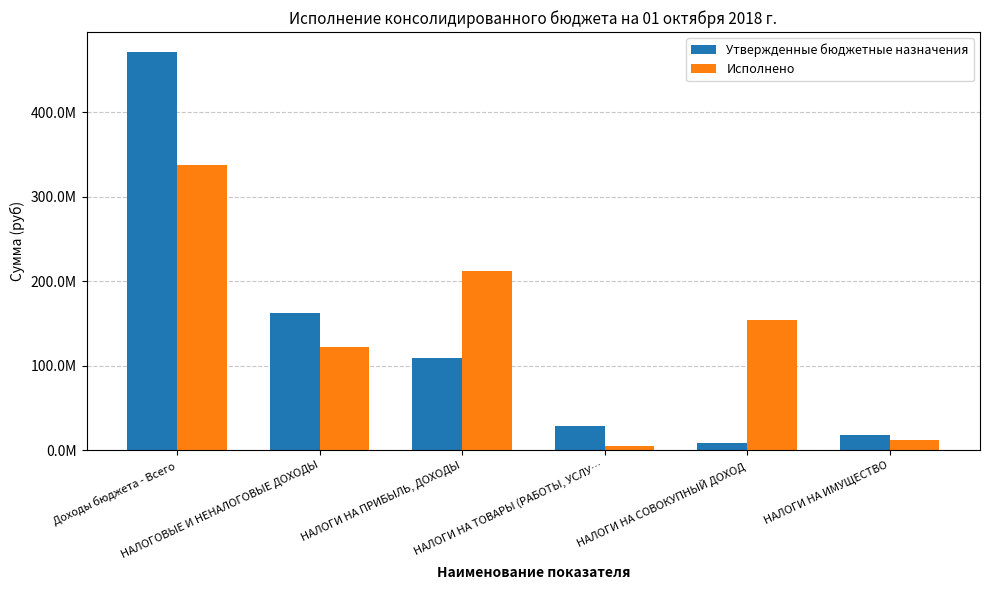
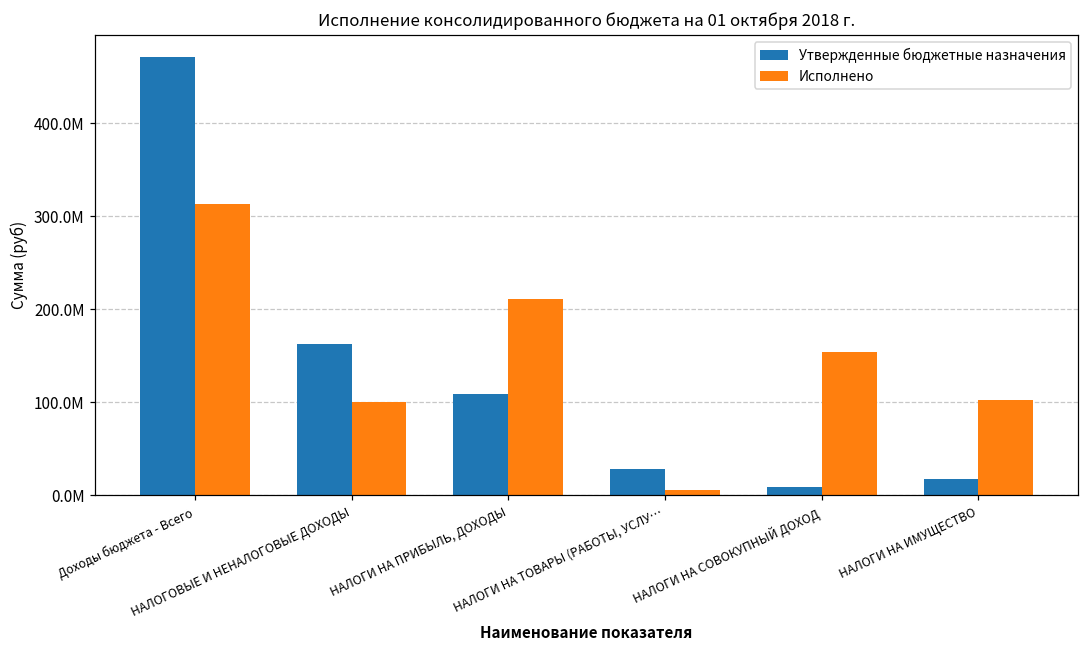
Исполнено, Доходы бюджета - Всего: 340000000 -> 310000000
Исполнено, НАЛОГОВЫЕ И НЕНАЛОГОВЫЕ ДОХОДЫ: 120000000 -> 100000000
Исполнено, НАЛОГИ НА ИМУЩЕСТВО: 10000000 -> 100000000
